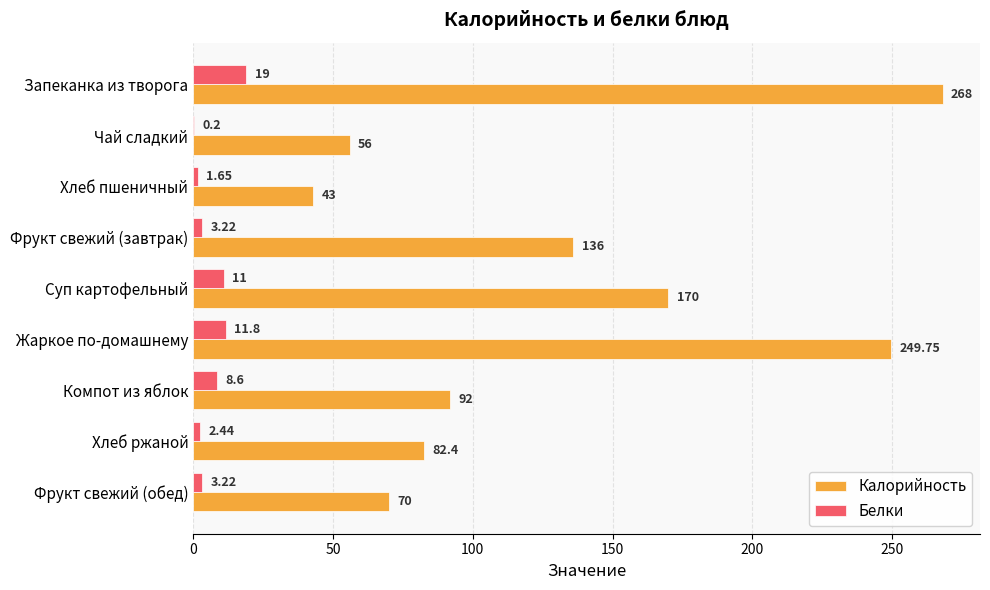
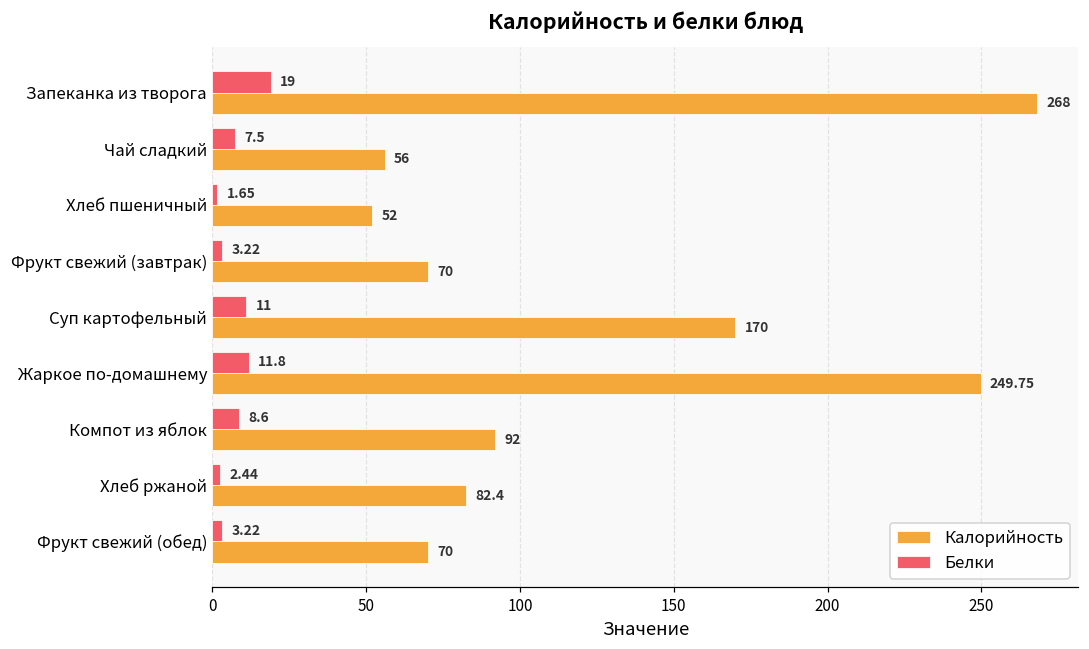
Белки, Чай сладкий: 0.2 -> 7.5
Калорийность, Хлеб пшеничный: 43 -> 52
Калорийность, Фрукт свежий (завтрак): 136 -> 70
